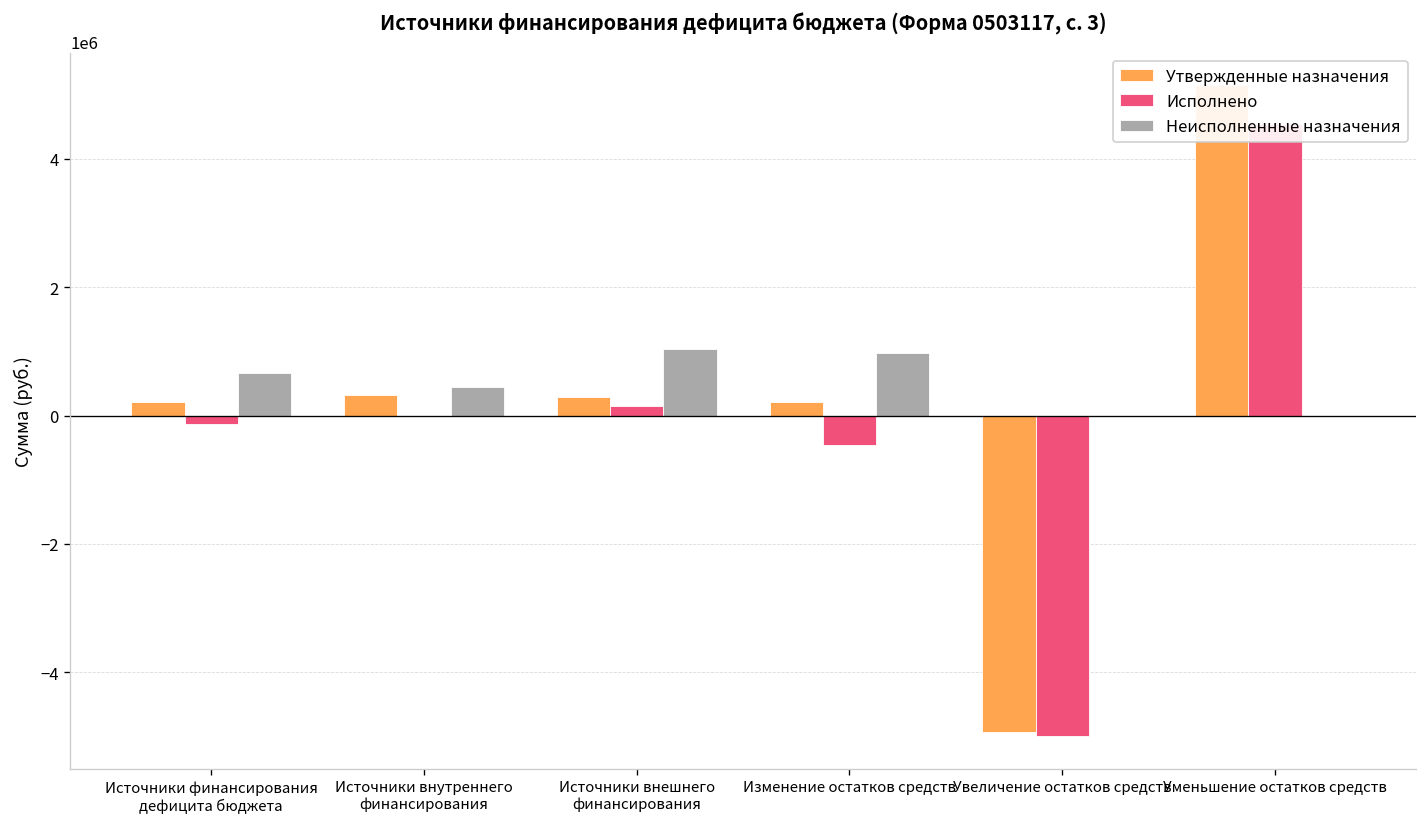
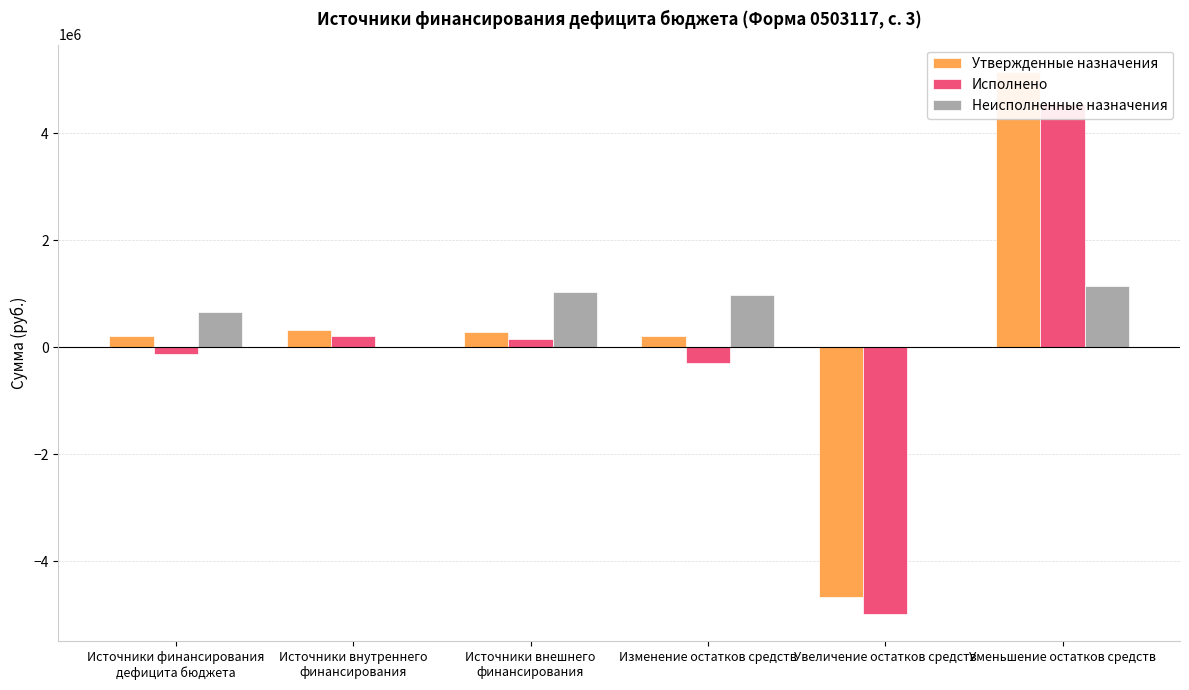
Исполнено, Источники внутреннего финансирования: 0 -> 200000
Неисполненные назначения, Источники внутреннего финансирования: 400000 -> 0
Исполнено, Изменение остатков средств: -500000 -> -300000
Утвержденные назначения, Увеличение остатков средств: -4900000 -> -4700000
Неисполненные назначения, Уменьшение остатков средств: 0 -> 1100000
